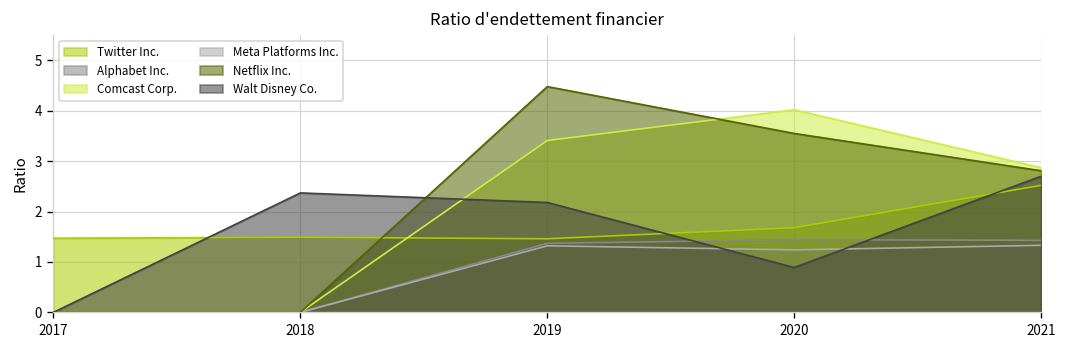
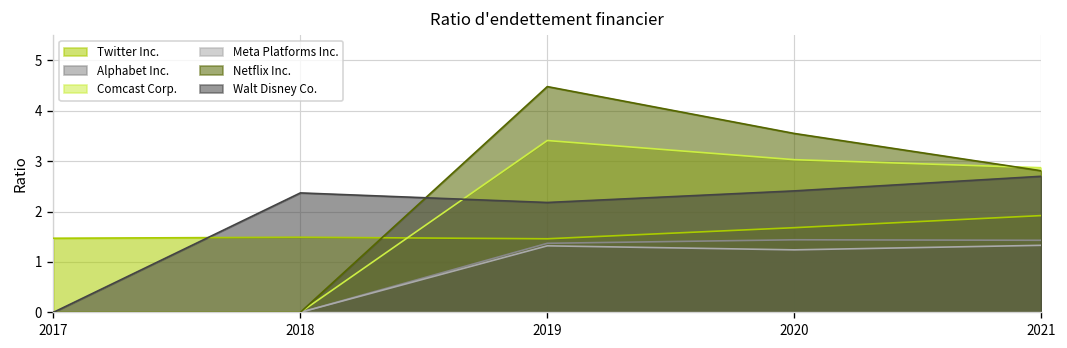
Comcast Corp., 2020: 4.0 -> 3.0
Walt Disney Co., 2020: 0.9 -> 2.4
Twitter Inc., 2021: 2.5 -> 1.9
